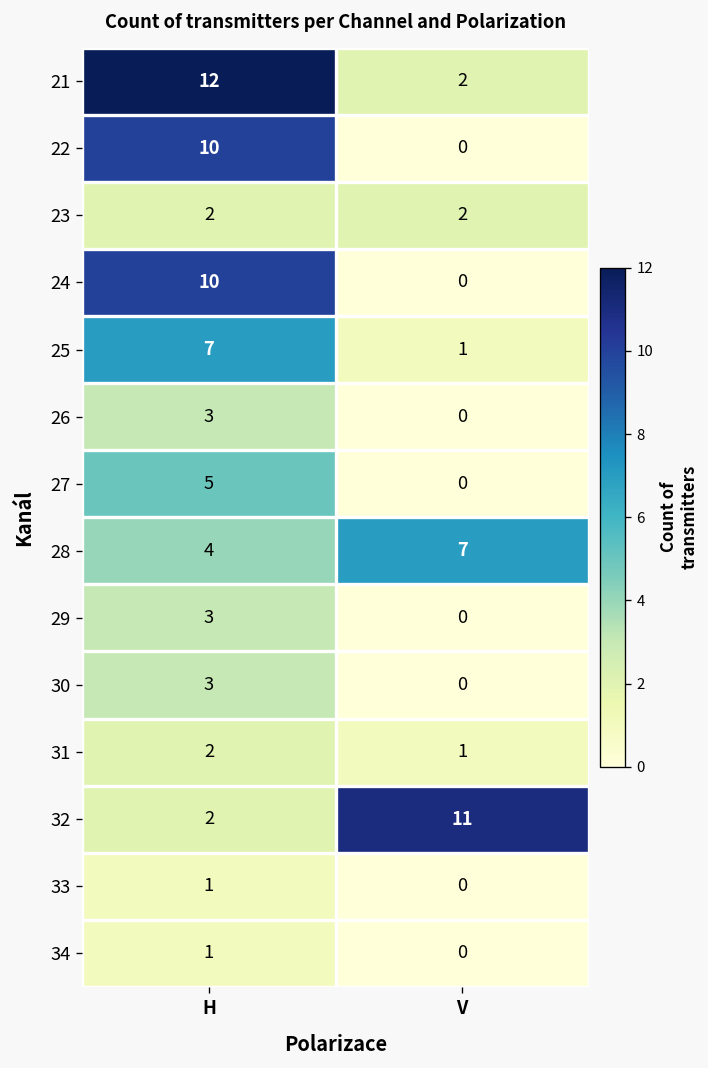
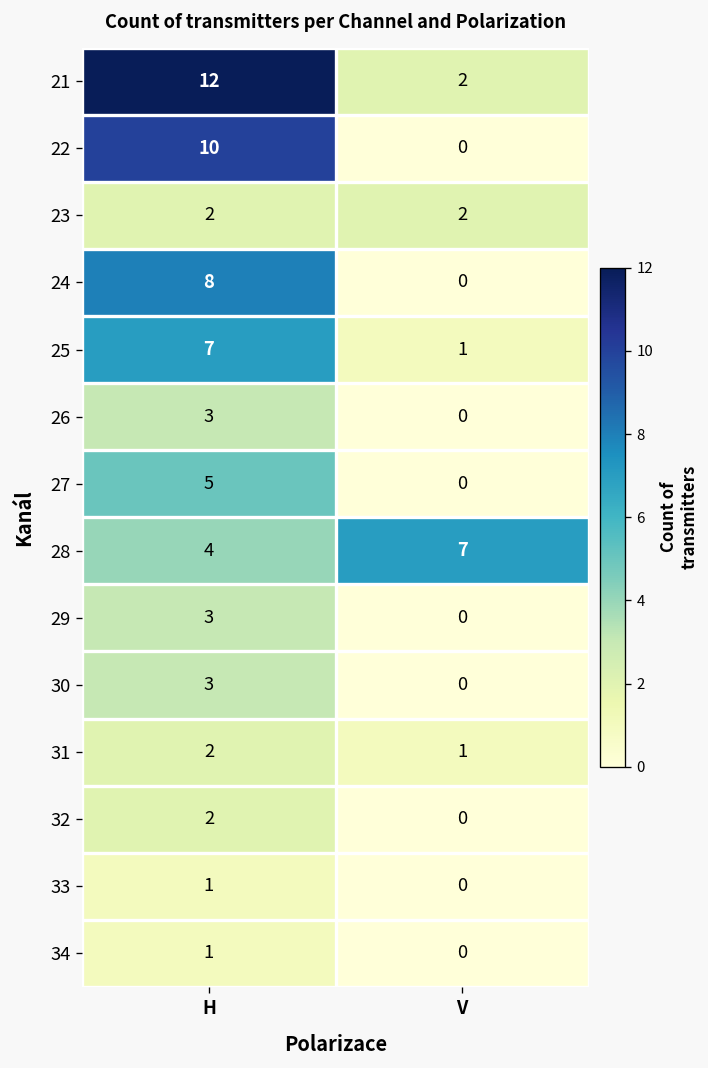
24, H: 10 -> 8
32, V: 11 -> 0
